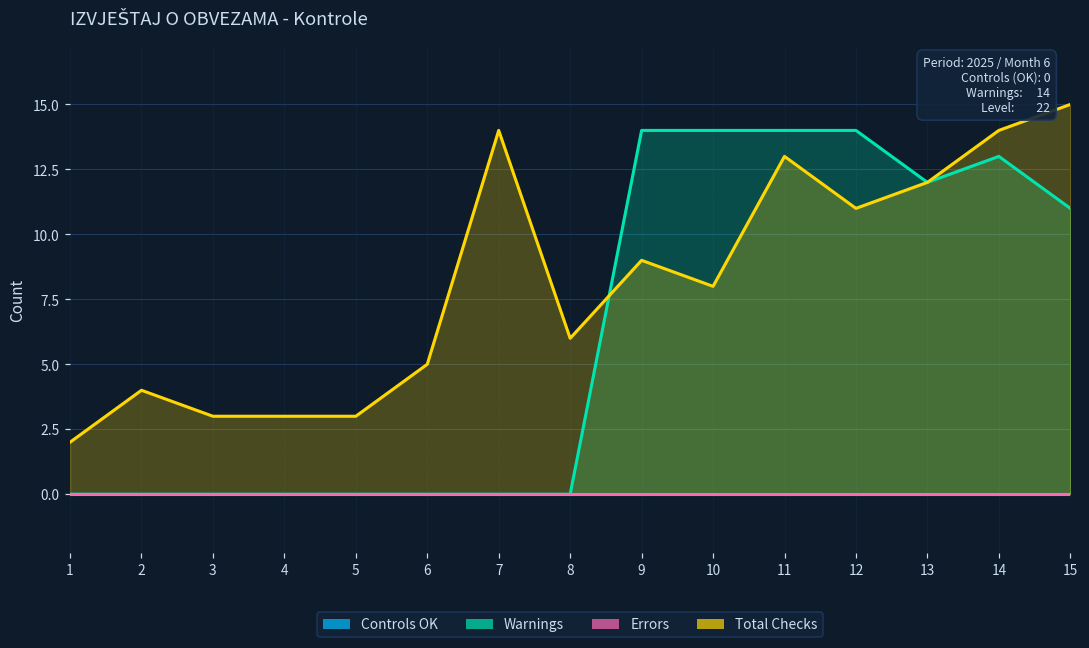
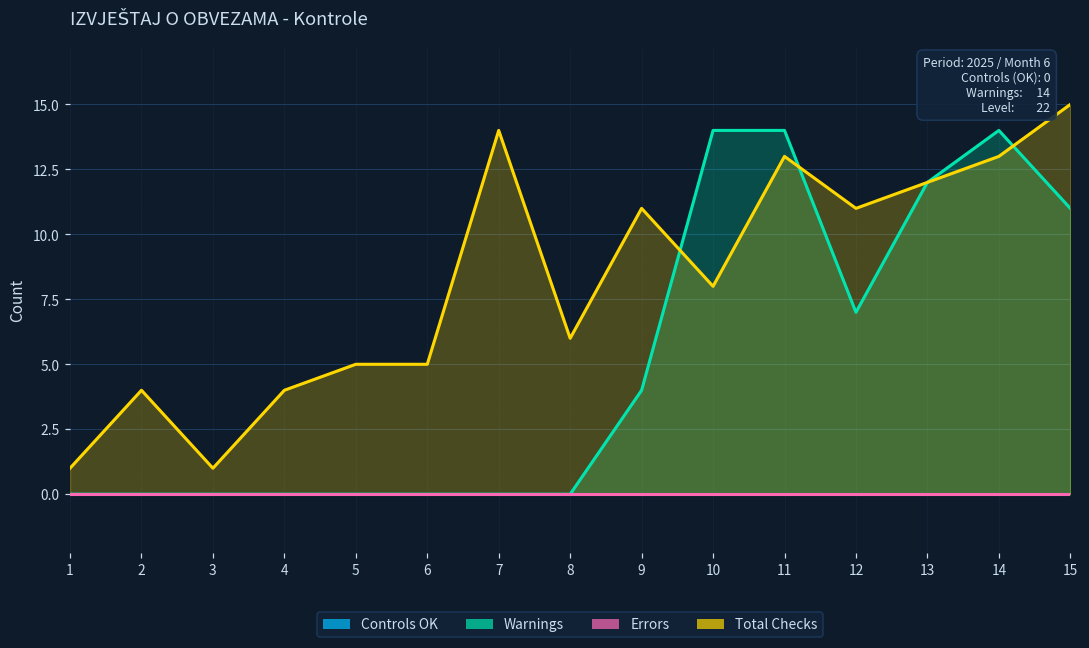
Total Checks, 1: 2 -> 1
Total Checks, 3: 3 -> 1
Total Checks, 4: 3 -> 4
Total Checks, 5: 3 -> 5
Warnings, 9: 14 -> 4
Total Checks, 9: 9 -> 11
Warnings, 12: 14 -> 7
Warnings, 14: 13 -> 14
Total Checks, 14: 14 -> 13
